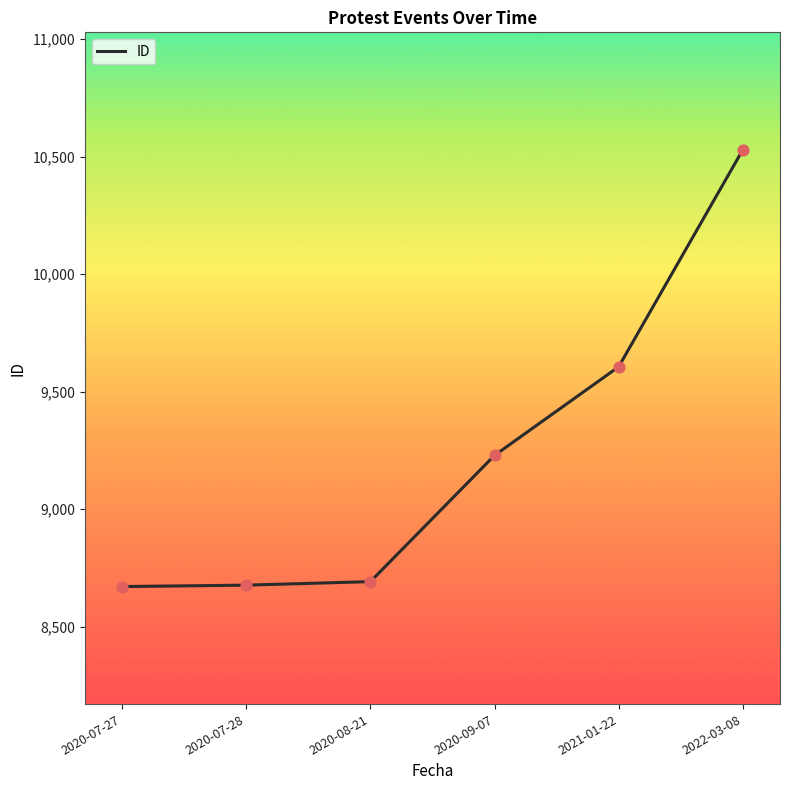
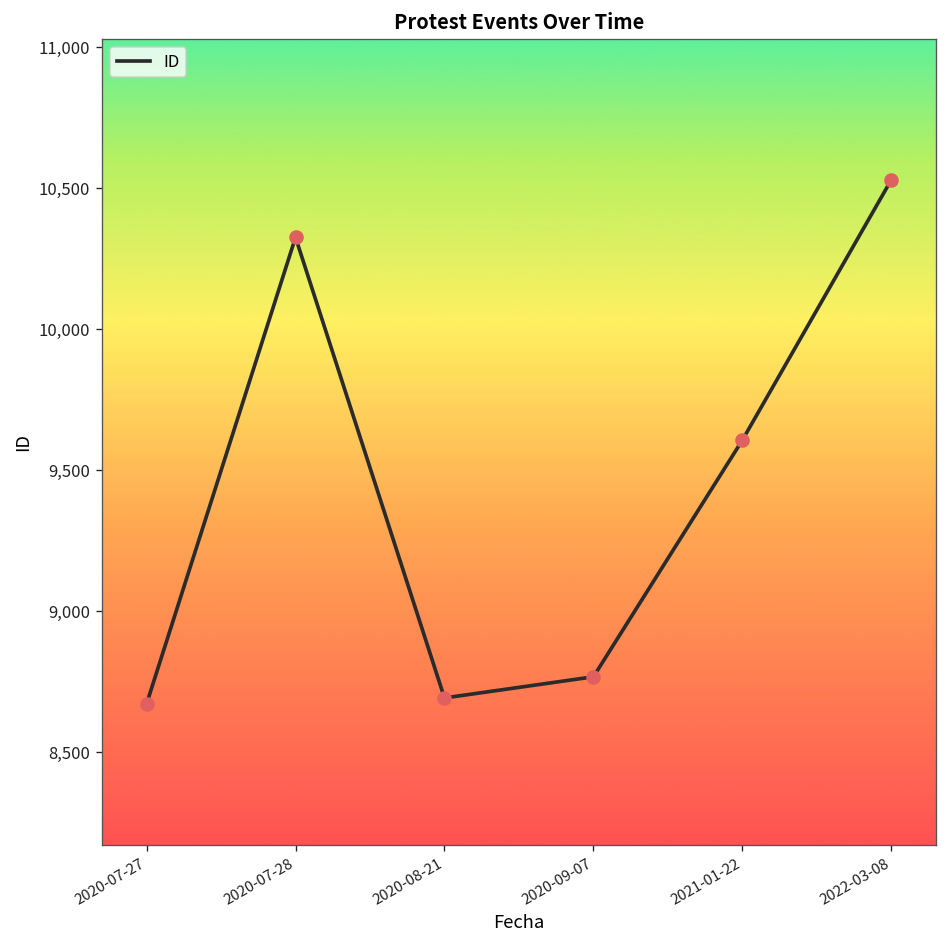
2020-07-28: 8,680 -> 10,330
2020-09-07: 9,230 -> 8,770
